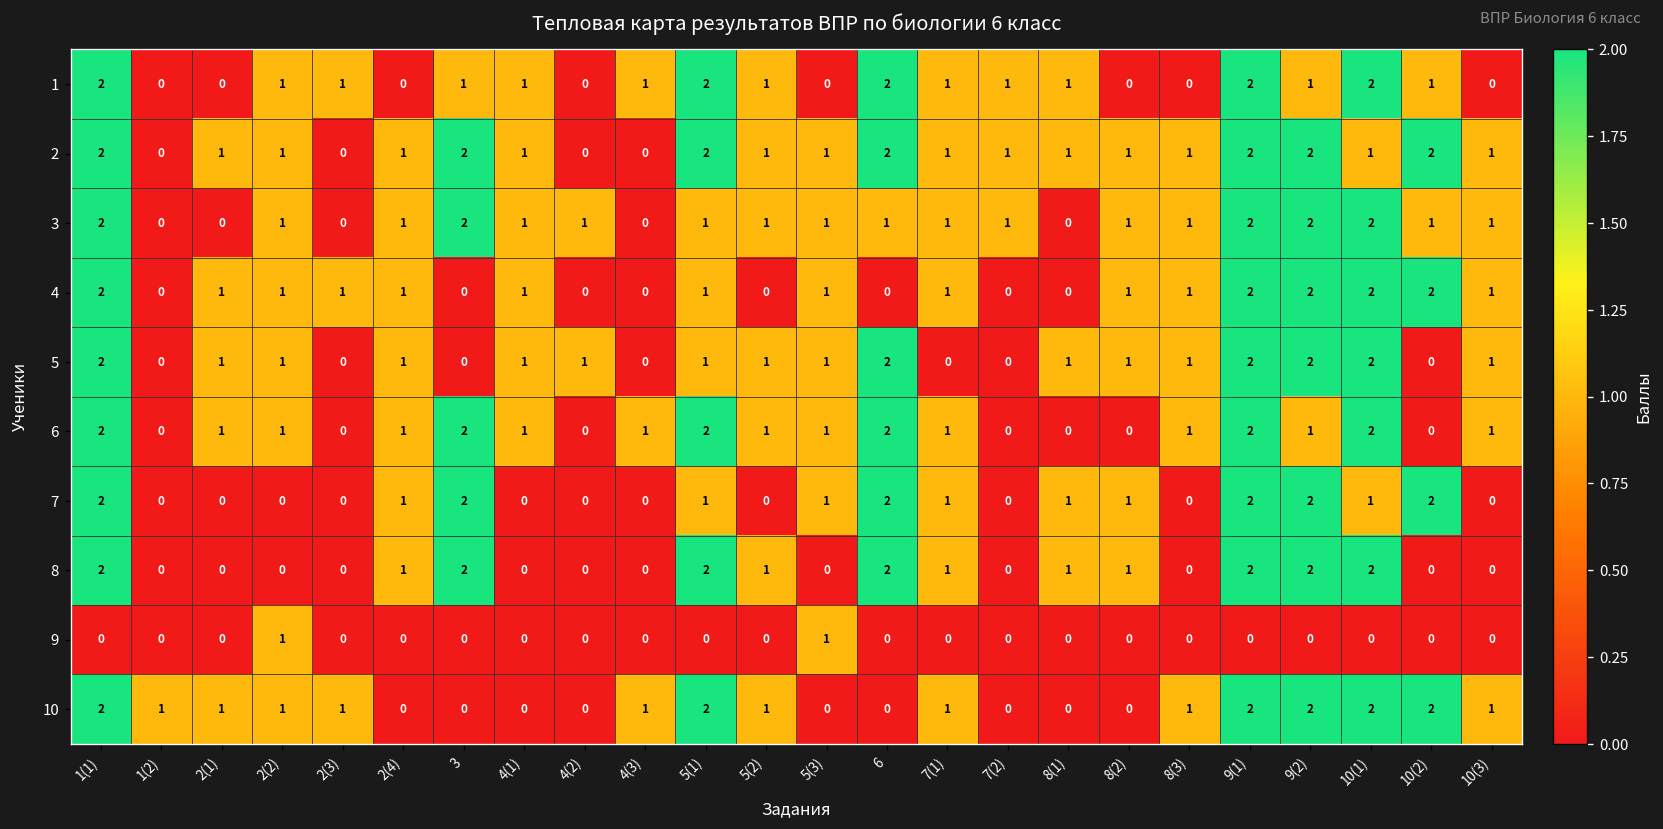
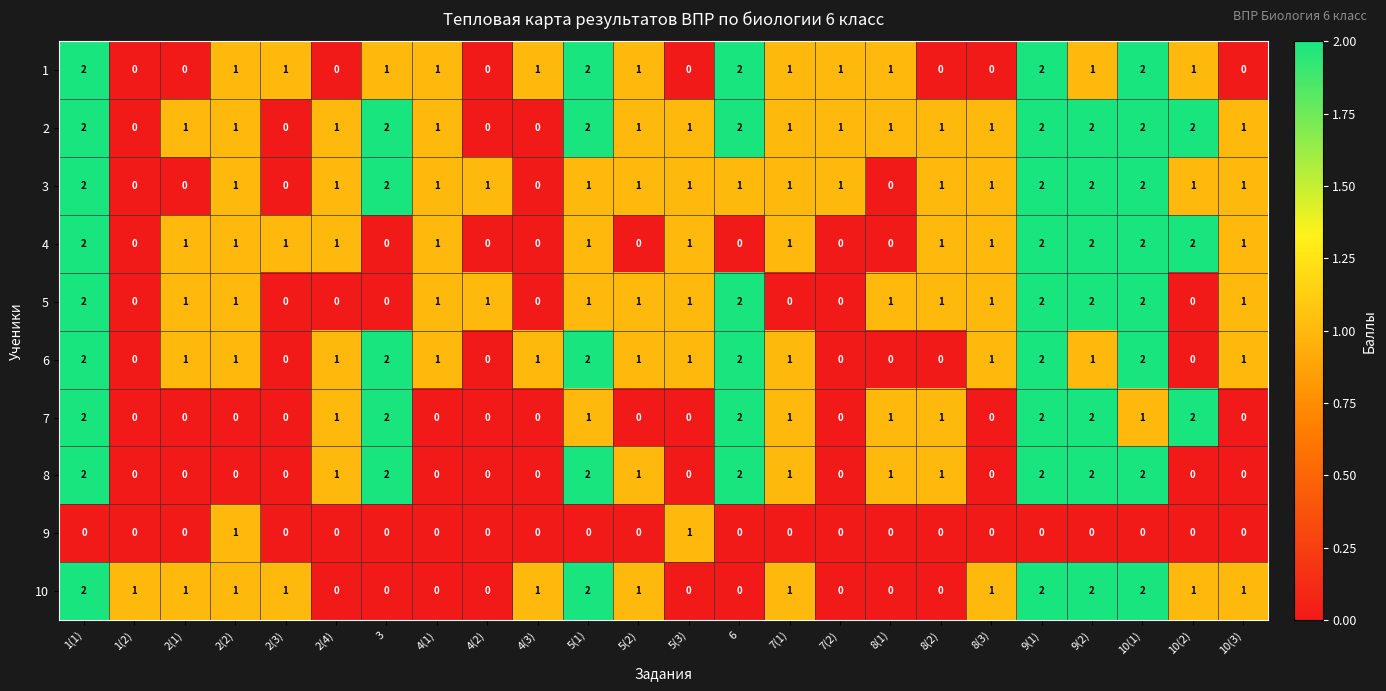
2, 10(1): 1 -> 2
5, 2(4): 1 -> 0
7, 5(3): 1 -> 0
10, 10(2): 2 -> 1
